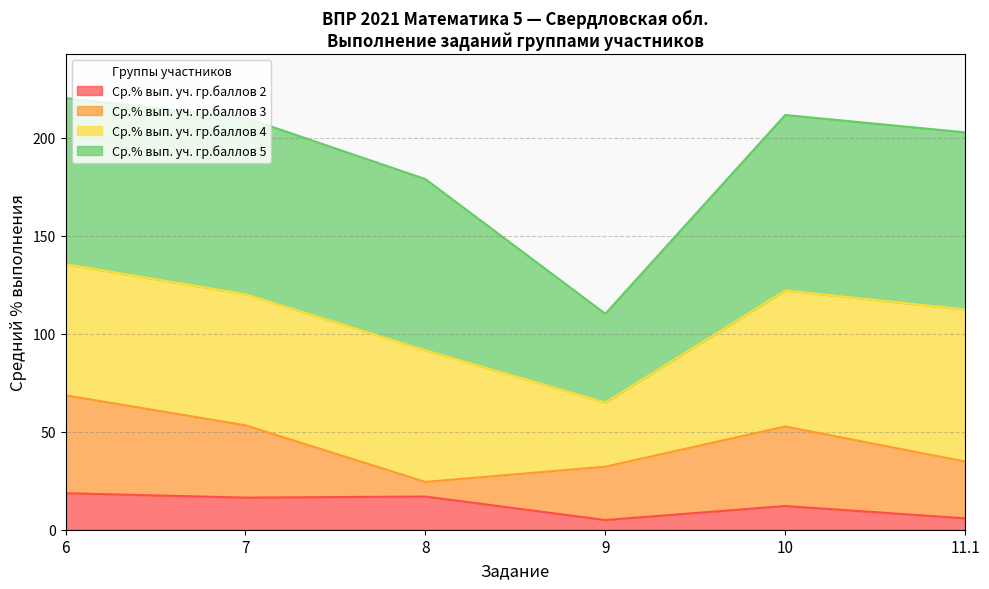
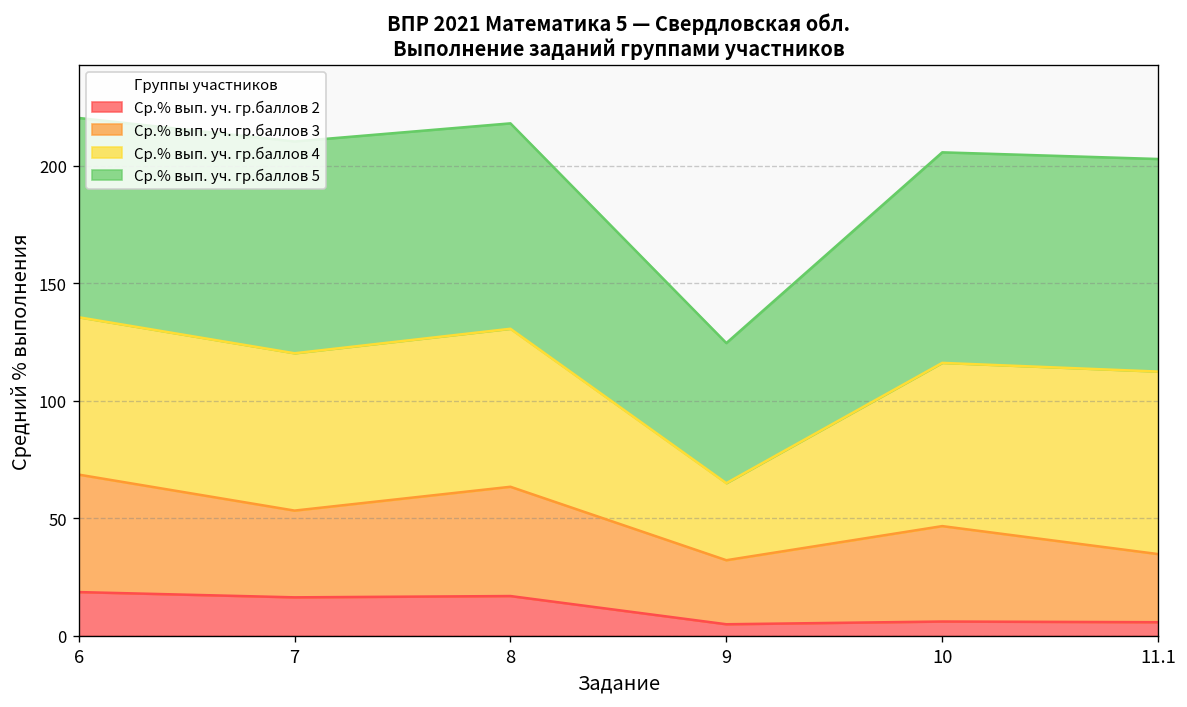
Ср.% вып. уч. гр.баллов 3, 8: 7 -> 46
Ср.% вып. уч. гр.баллов 5, 9: 45 -> 60
Ср.% вып. уч. гр.баллов 2, 10: 12 -> 6
